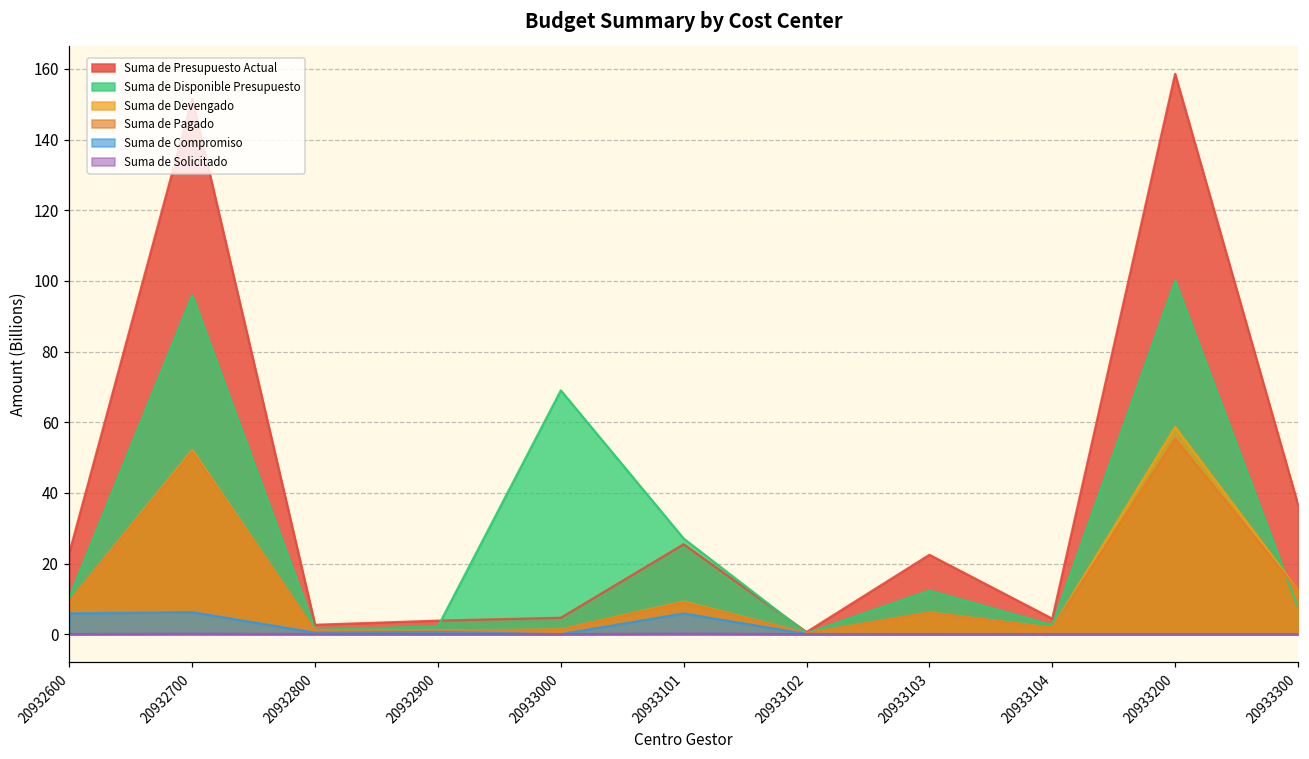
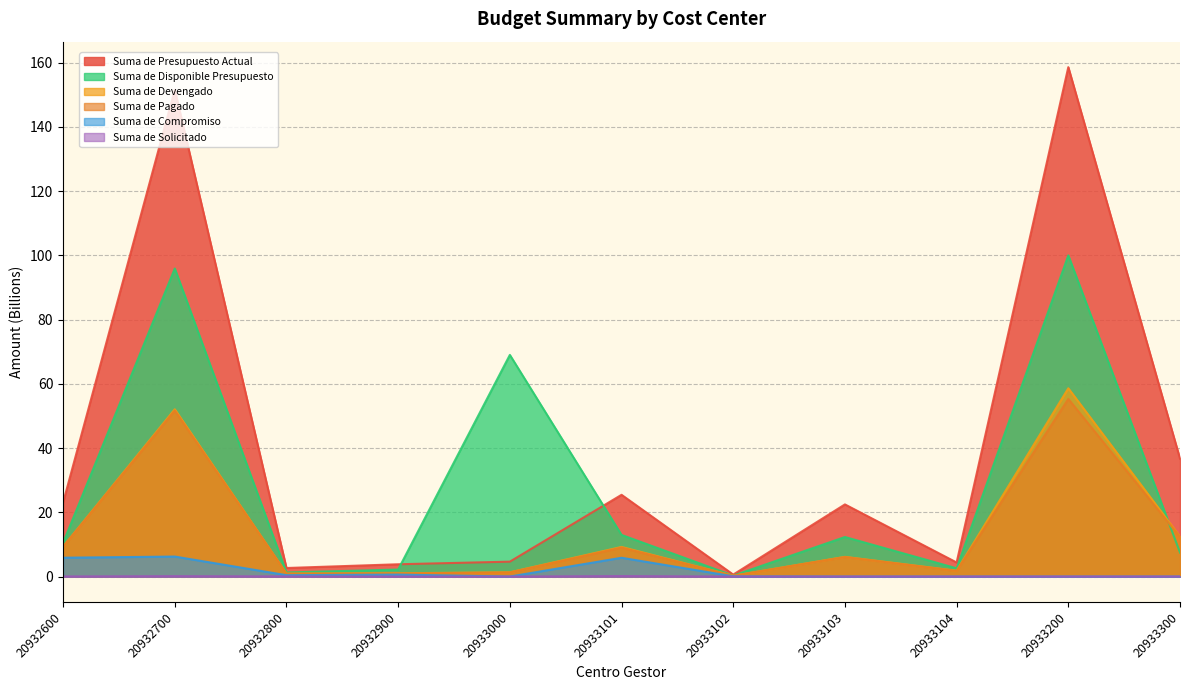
Suma de Disponible Presupuesto, 20933101: 27 -> 13
